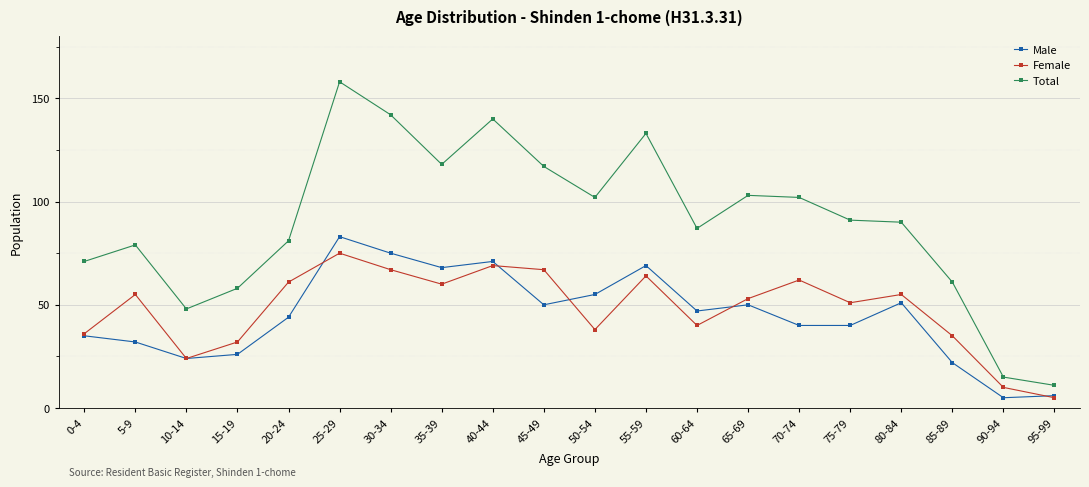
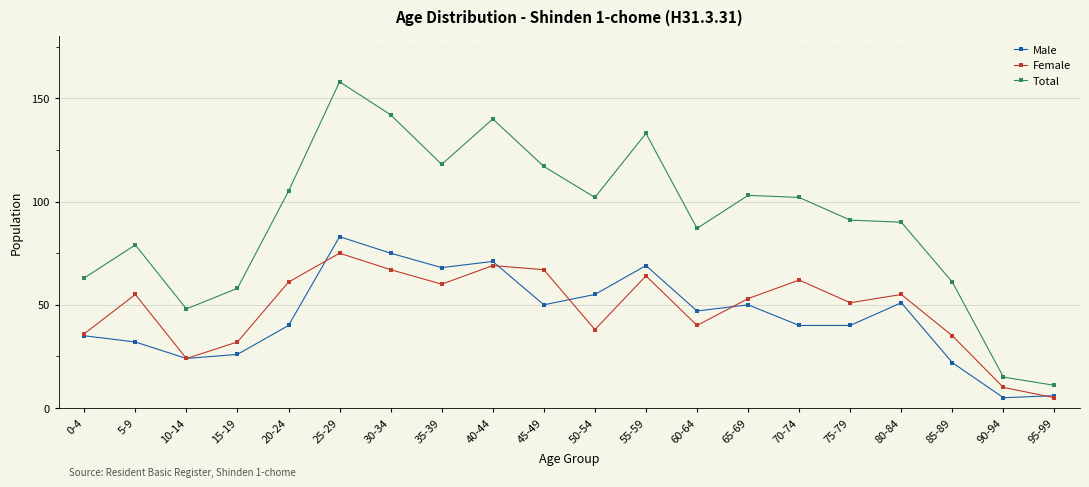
Total, 0-4: 71 -> 63
Male, 20-24: 44 -> 40
Total, 20-24: 81 -> 105
